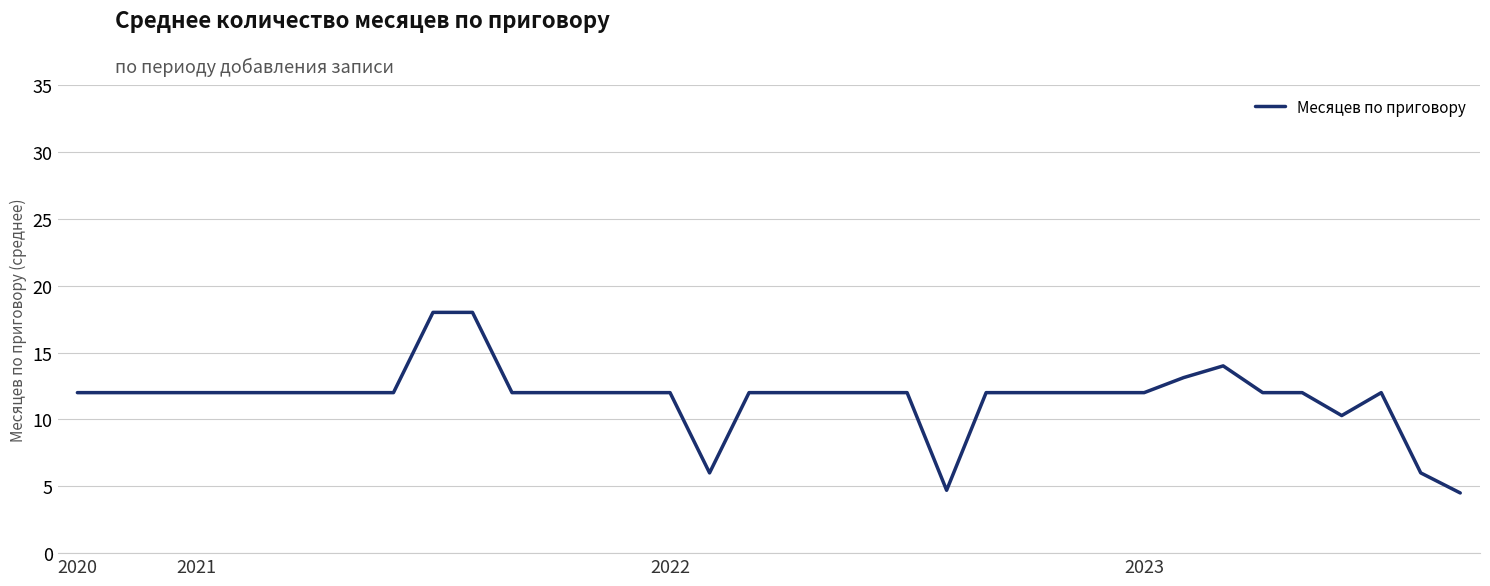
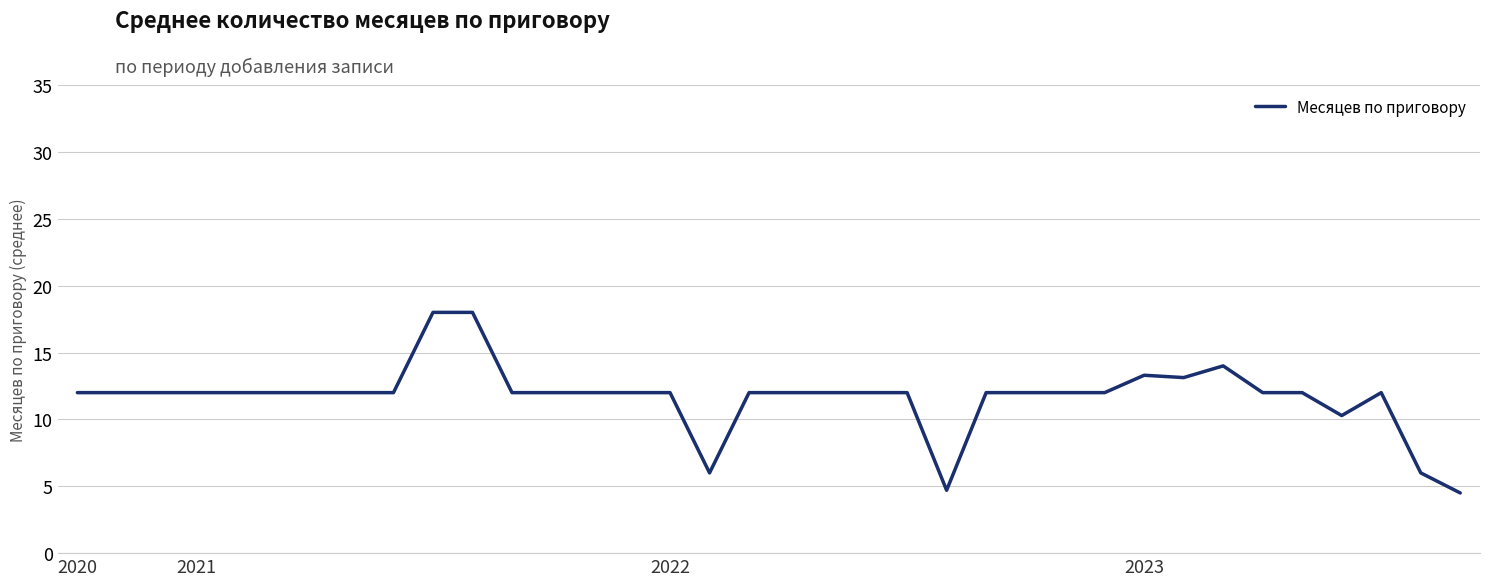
2023: 12.0 -> 13.3
